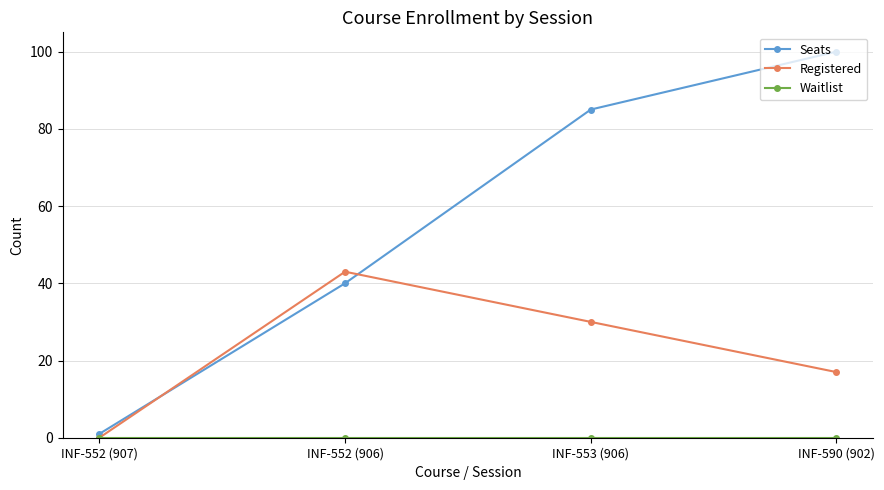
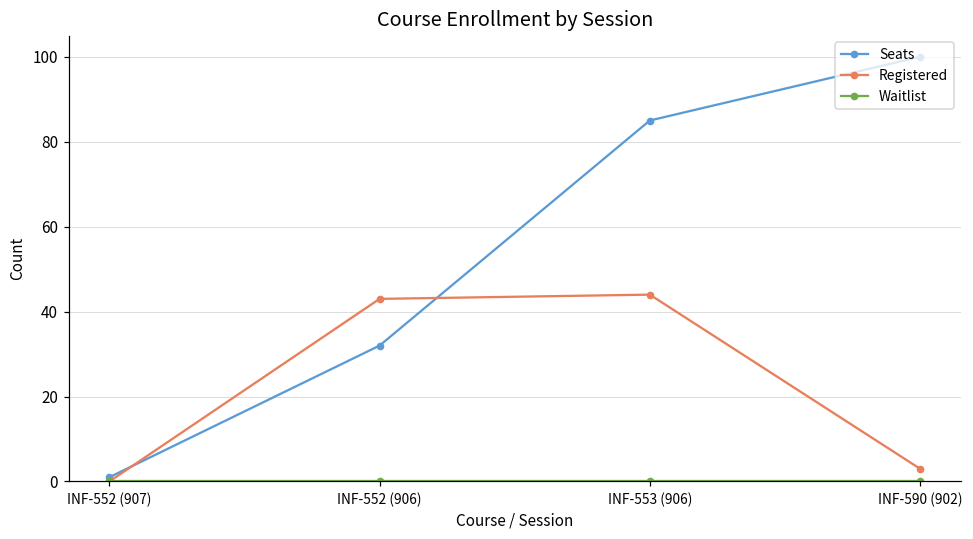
Seats, INF-552 (906): 40 -> 32
Registered, INF-553 (906): 30 -> 44
Registered, INF-590 (902): 17 -> 3
